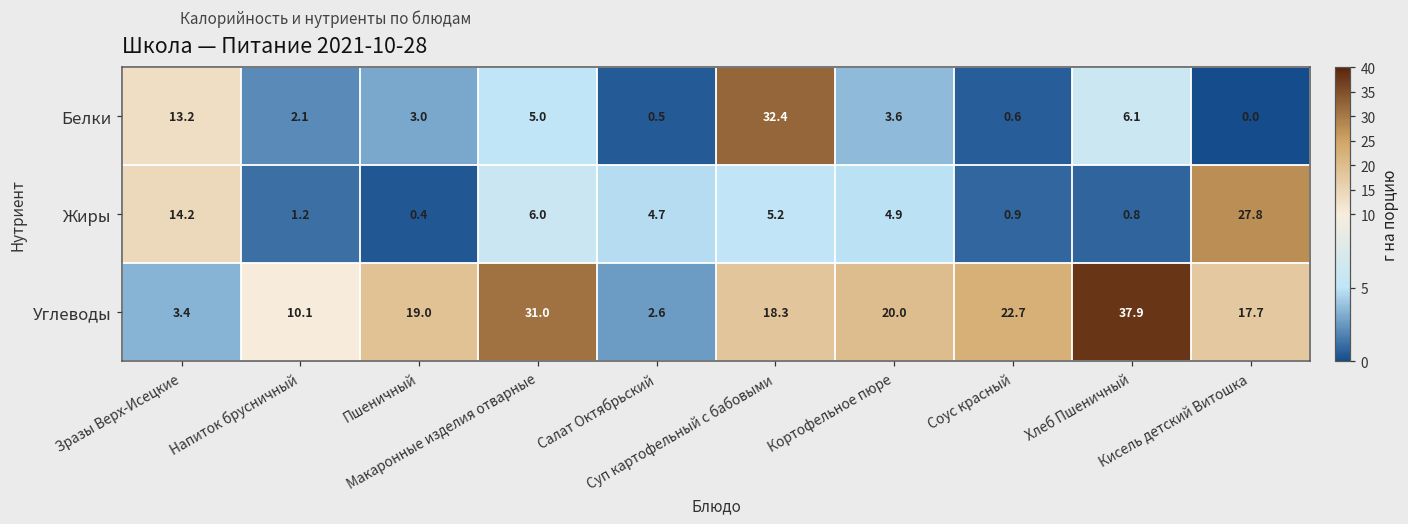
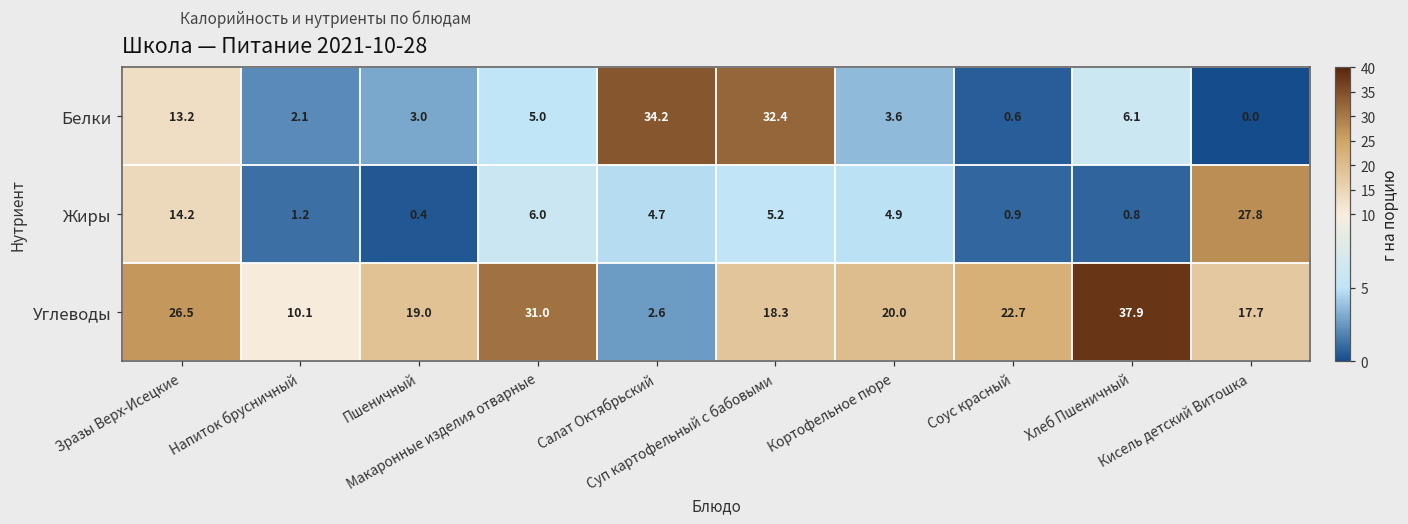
Белки, Салат Октябрьский: 0.5 -> 34.2
Углеводы, Зразы Верх-Исецкие: 3.4 -> 26.5
